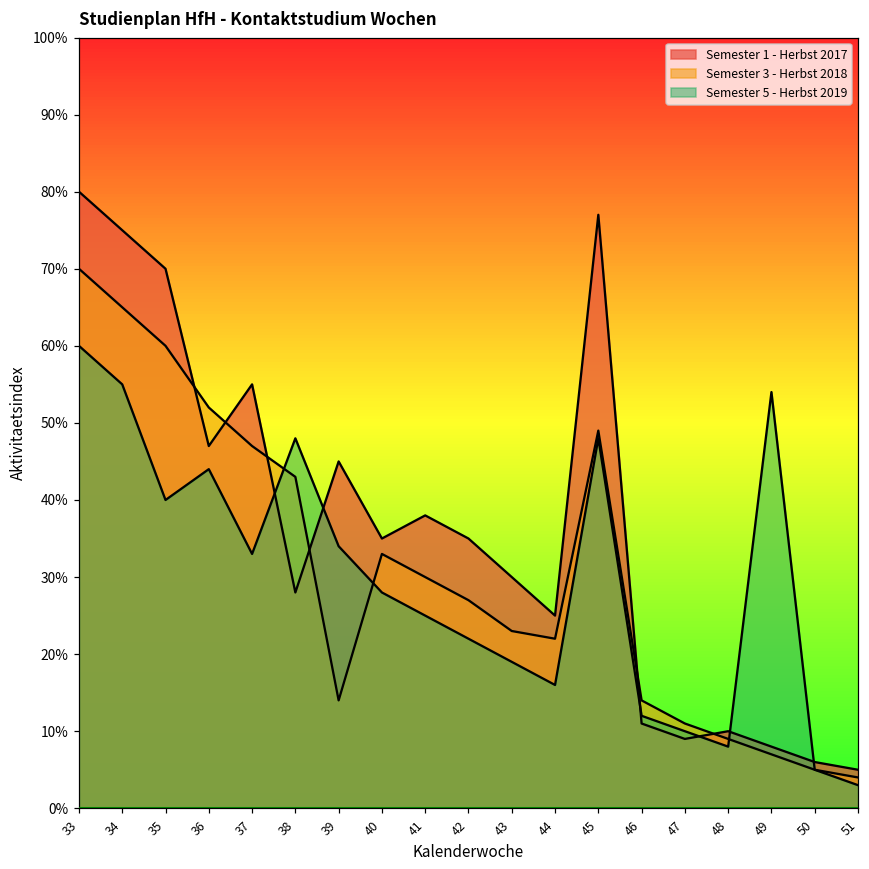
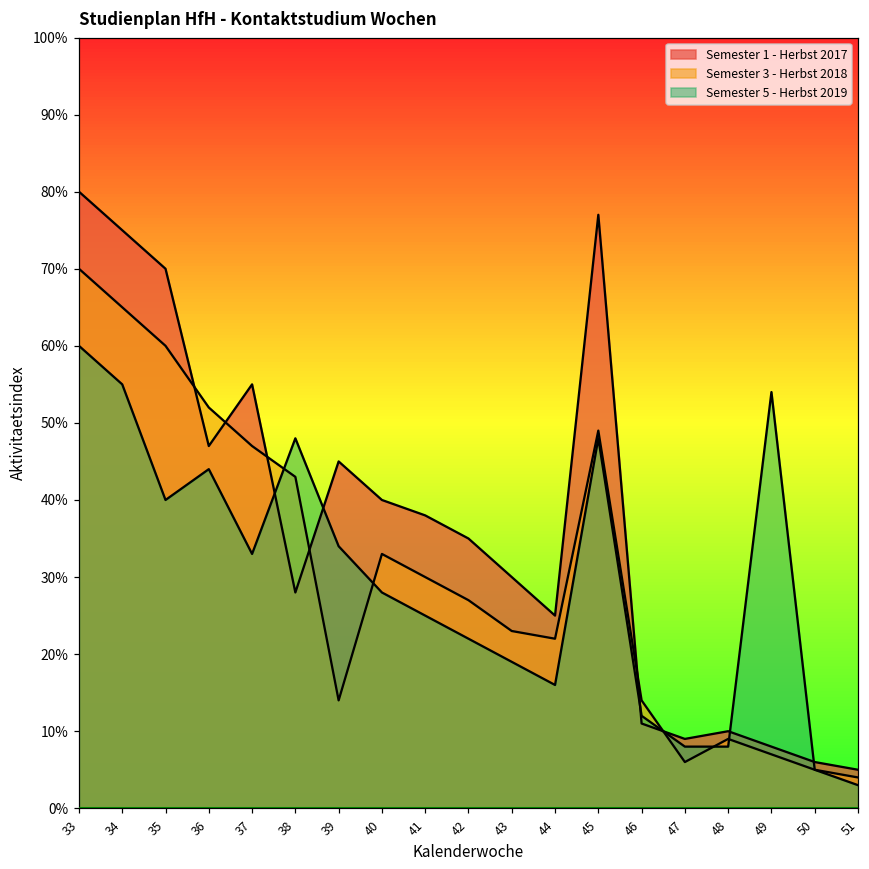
Semester 1 - Herbst 2017, 40: 35% -> 40%
Semester 3 - Herbst 2018, 47: 11% -> 6%
Semester 5 - Herbst 2019, 47: 10% -> 8%
